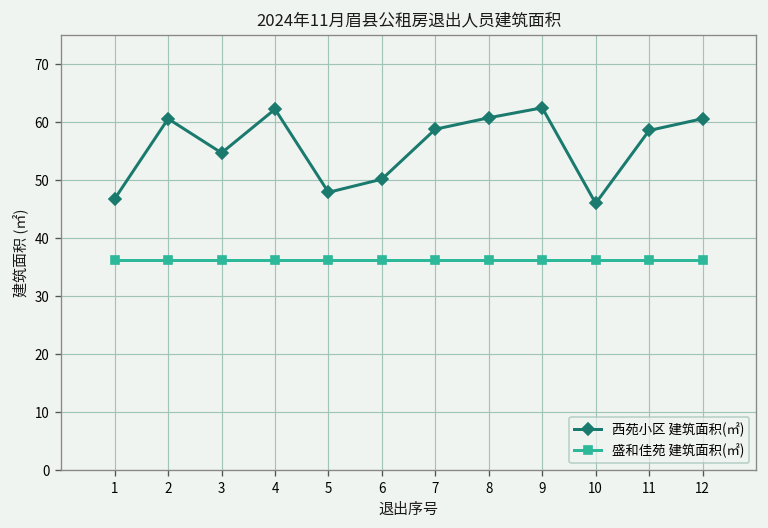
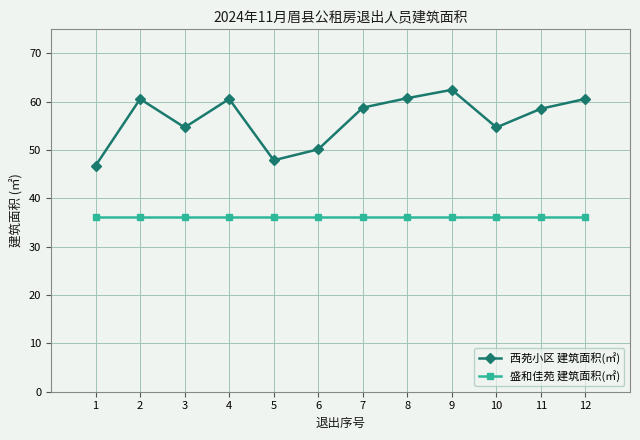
西苑小区 建筑面积(㎡), 4: 62 -> 61
西苑小区 建筑面积(㎡), 10: 46 -> 55
